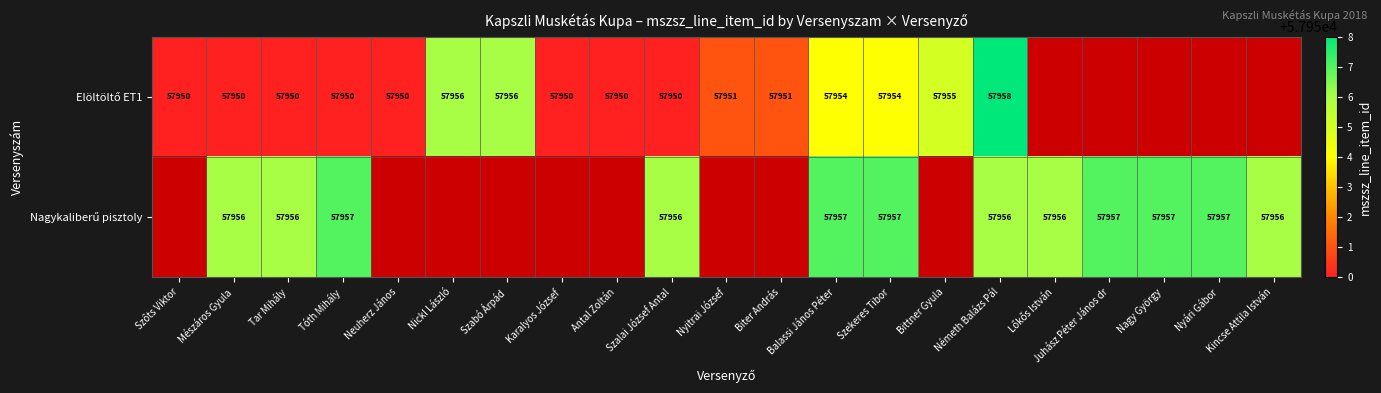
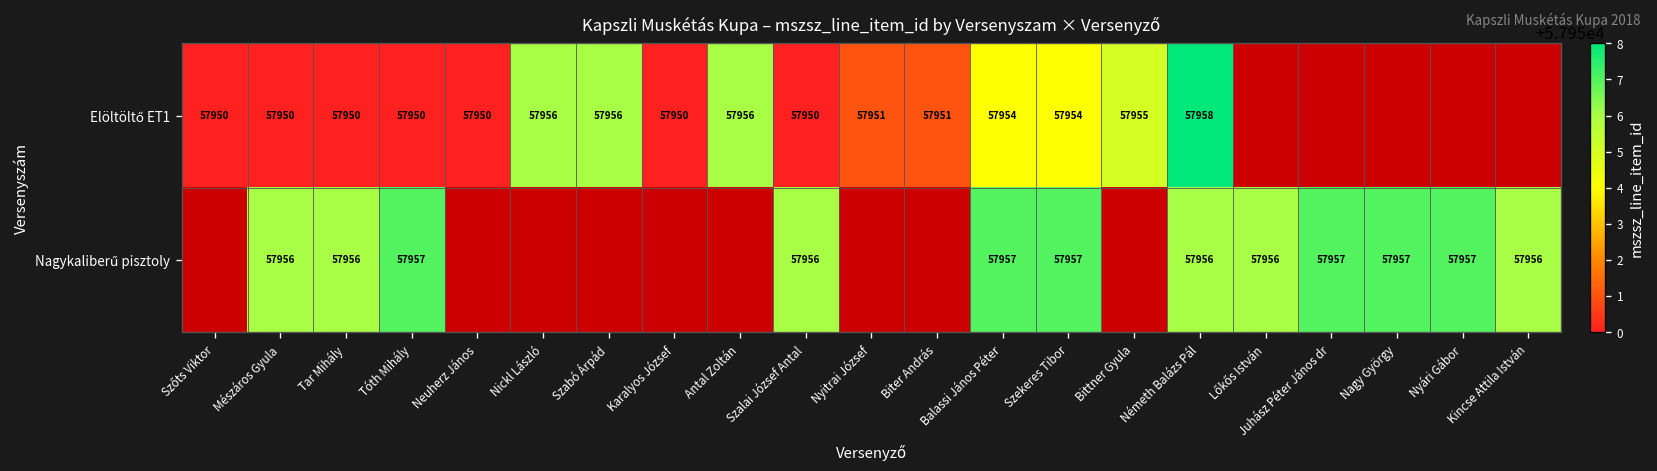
Elöltöltő ET1, Antal Zoltán: 57950 -> 57956
